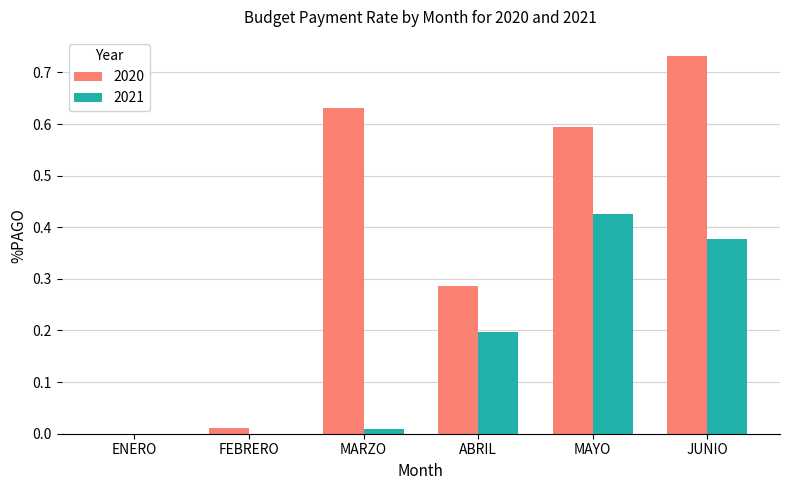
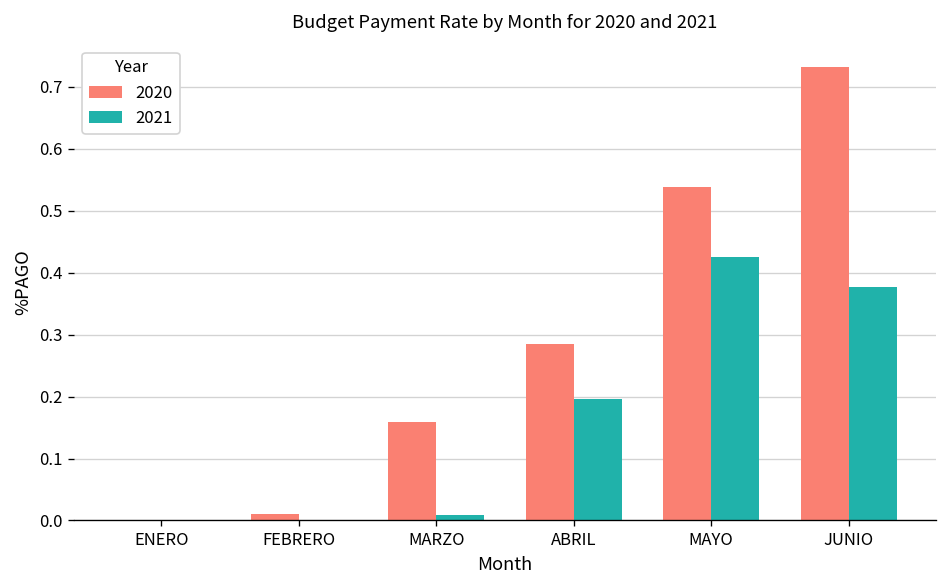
2020, MARZO: 0.63 -> 0.16
2020, MAYO: 0.59 -> 0.54
